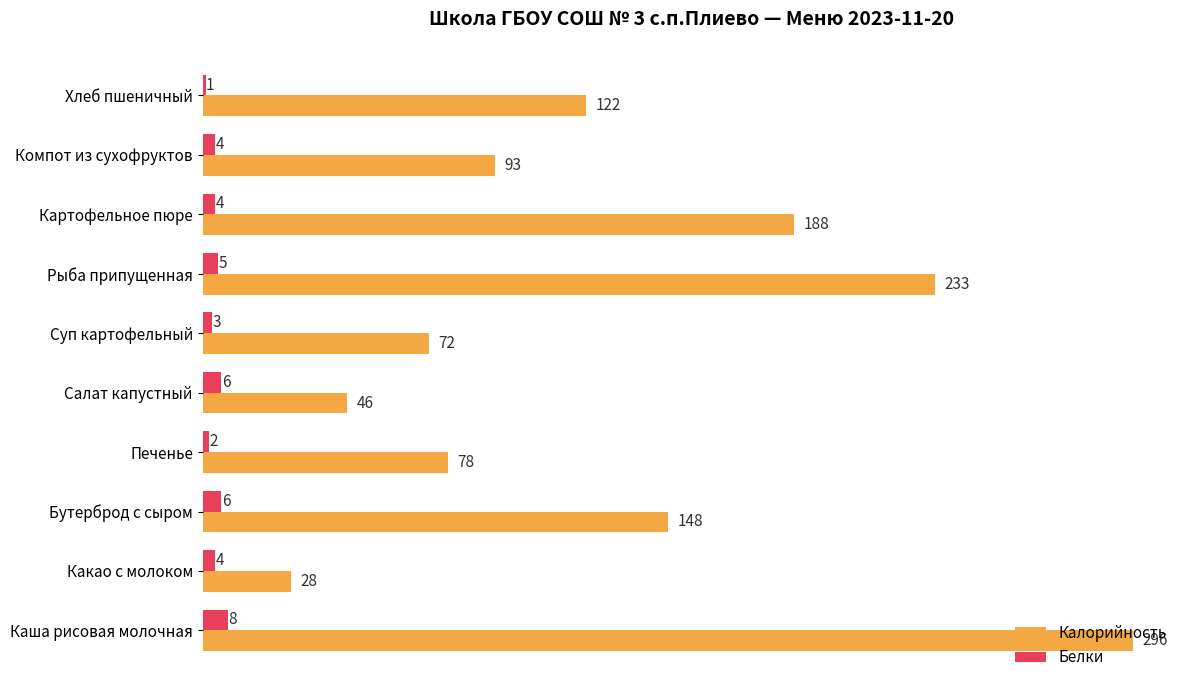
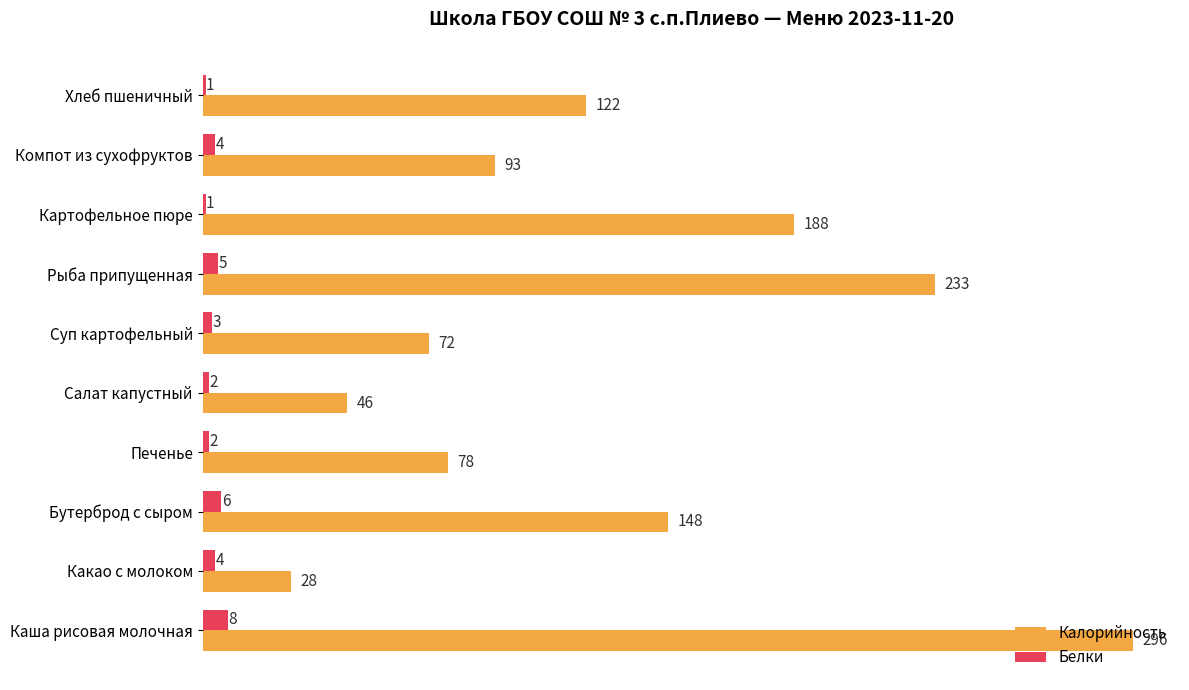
Белки, Картофельное пюре: 4 -> 1
Белки, Салат капустный: 6 -> 2
